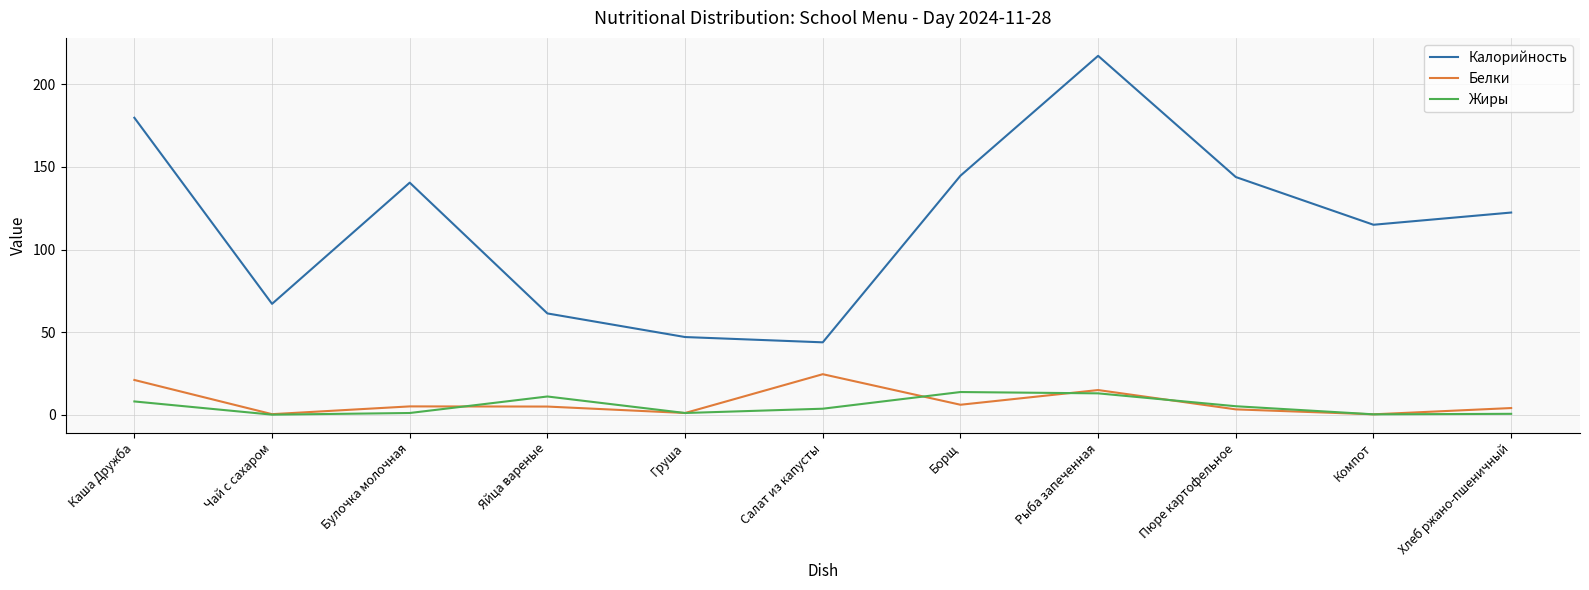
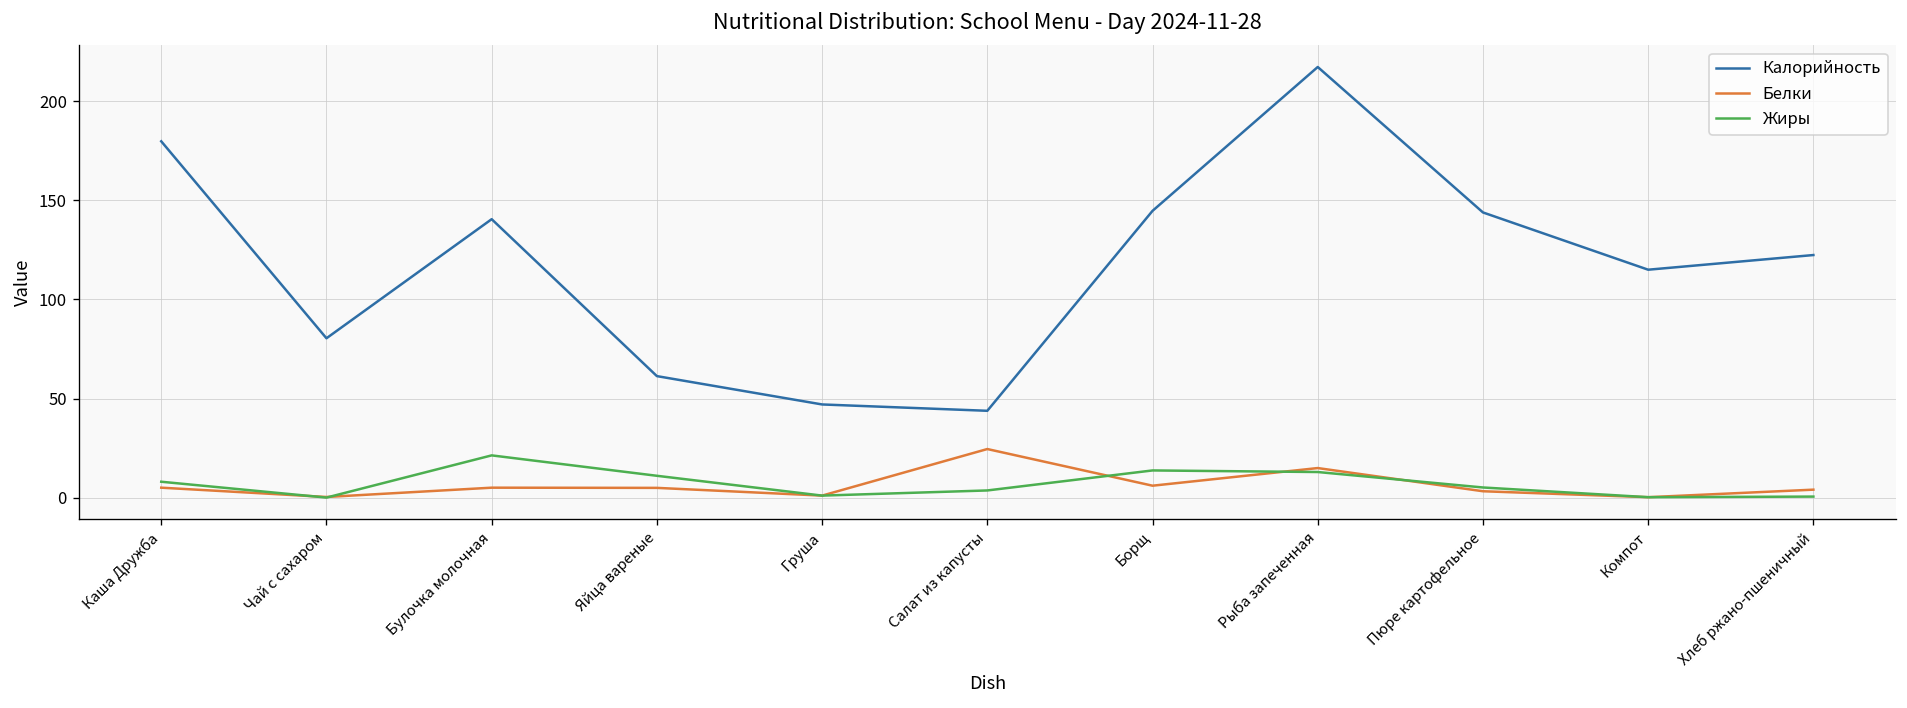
Белки, Каша Дружба: 21 -> 5
Калорийность, Чай с сахаром: 67 -> 80
Жиры, Булочка молочная: 1 -> 21
